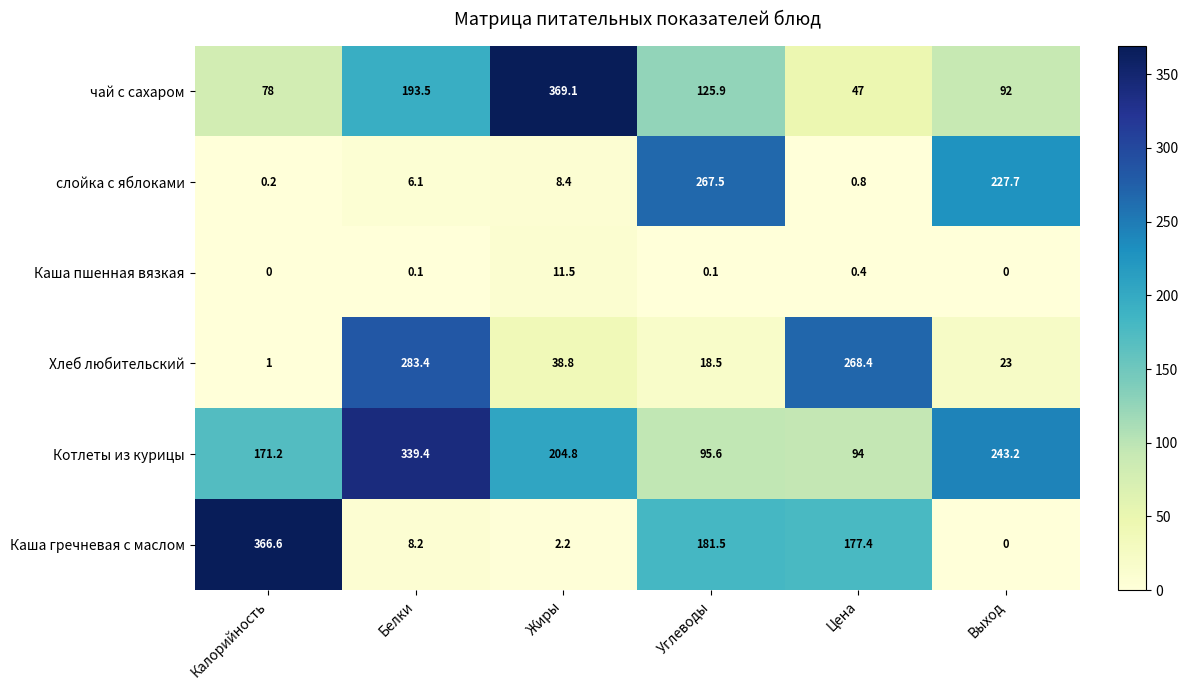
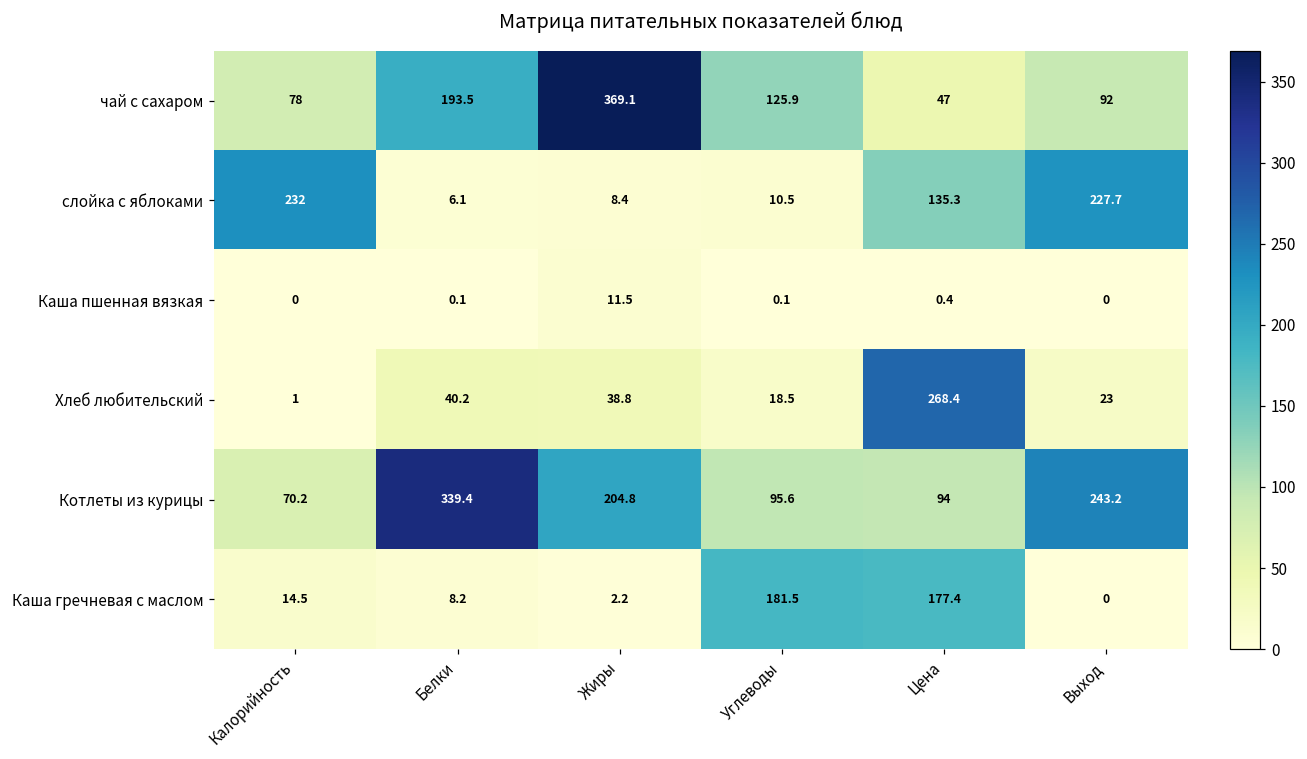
слойка с яблоками, Калорийность: 0.2 -> 232
слойка с яблоками, Углеводы: 267.5 -> 10.5
слойка с яблоками, Цена: 0.8 -> 135.3
Хлеб любительский, Белки: 283.4 -> 40.2
Котлеты из курицы, Калорийность: 171.2 -> 70.2
Каша гречневая с маслом, Калорийность: 366.6 -> 14.5
